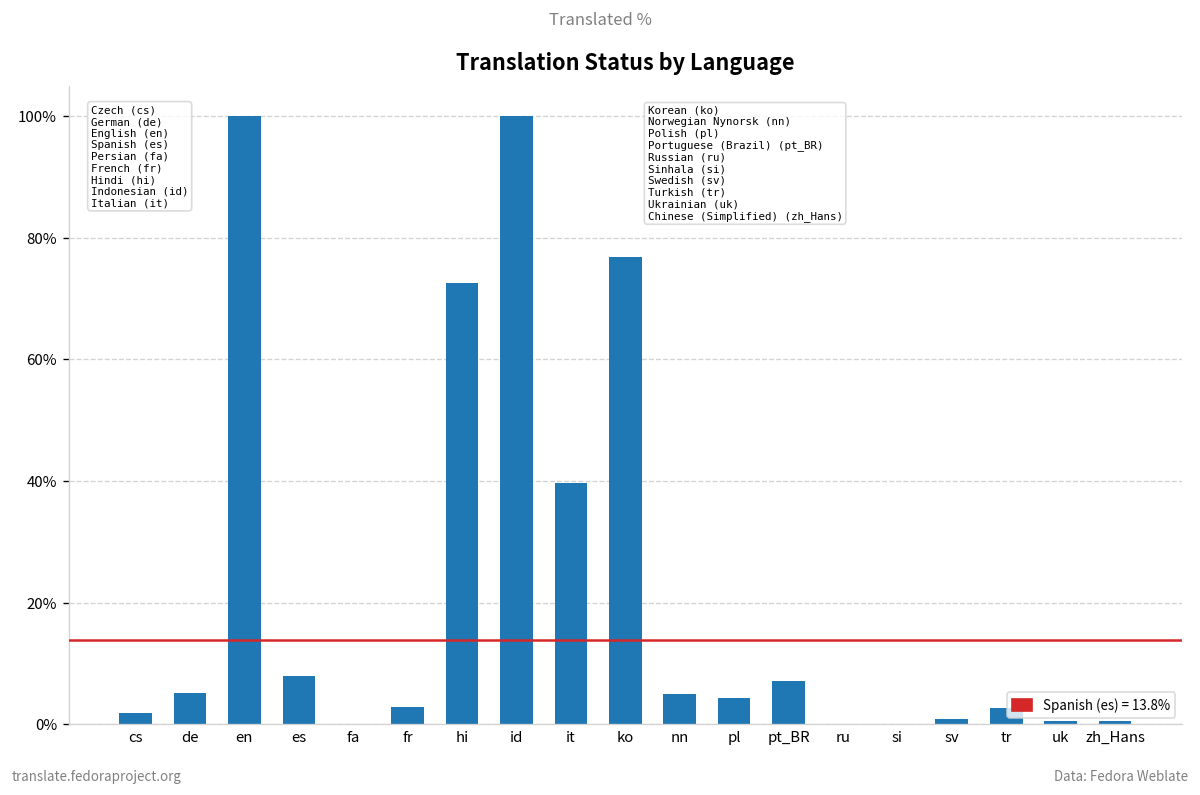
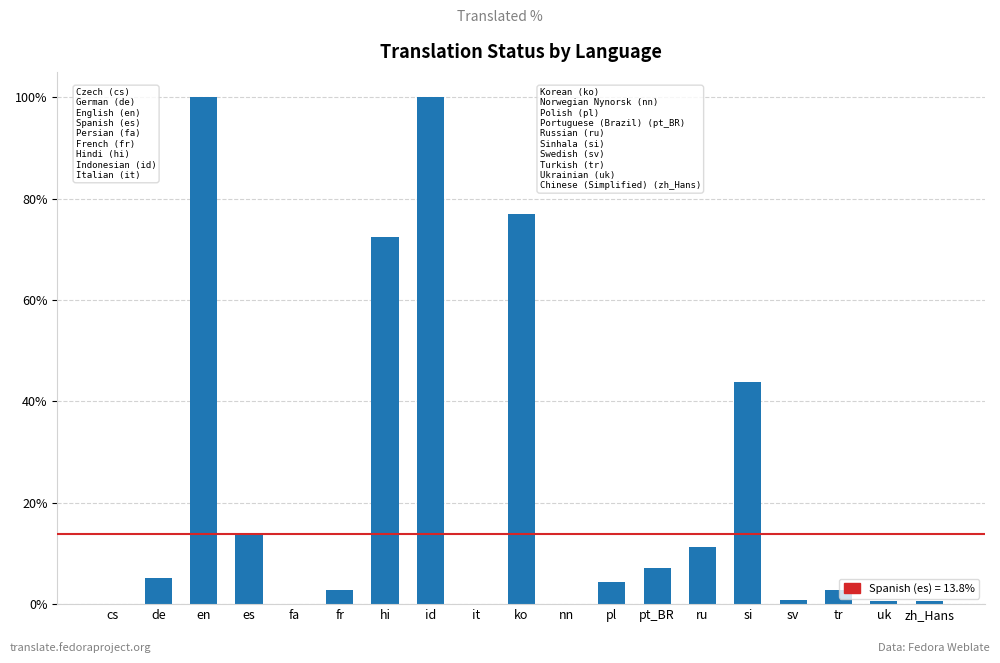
cs: 2% -> 0%
es: 8% -> 14%
it: 40% -> 0%
nn: 5% -> 0%
ru: 0% -> 11%
si: 0% -> 44%
